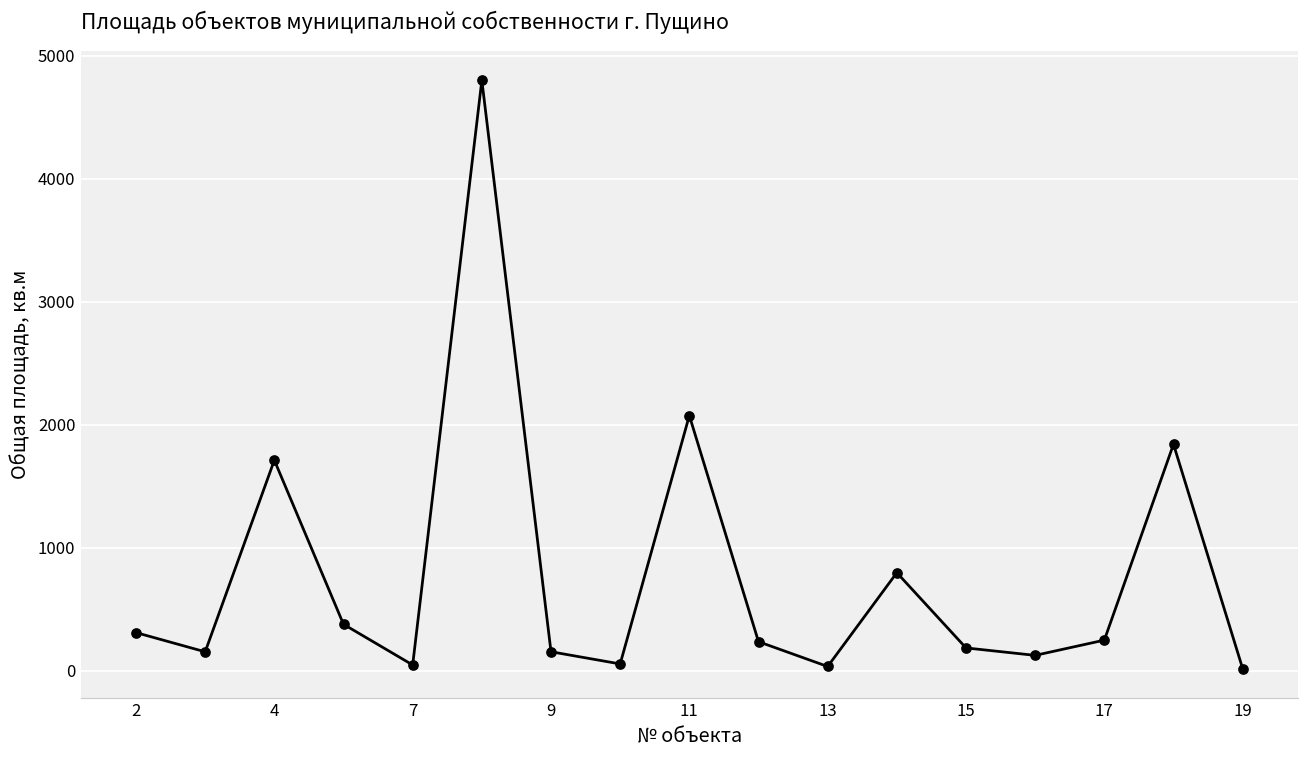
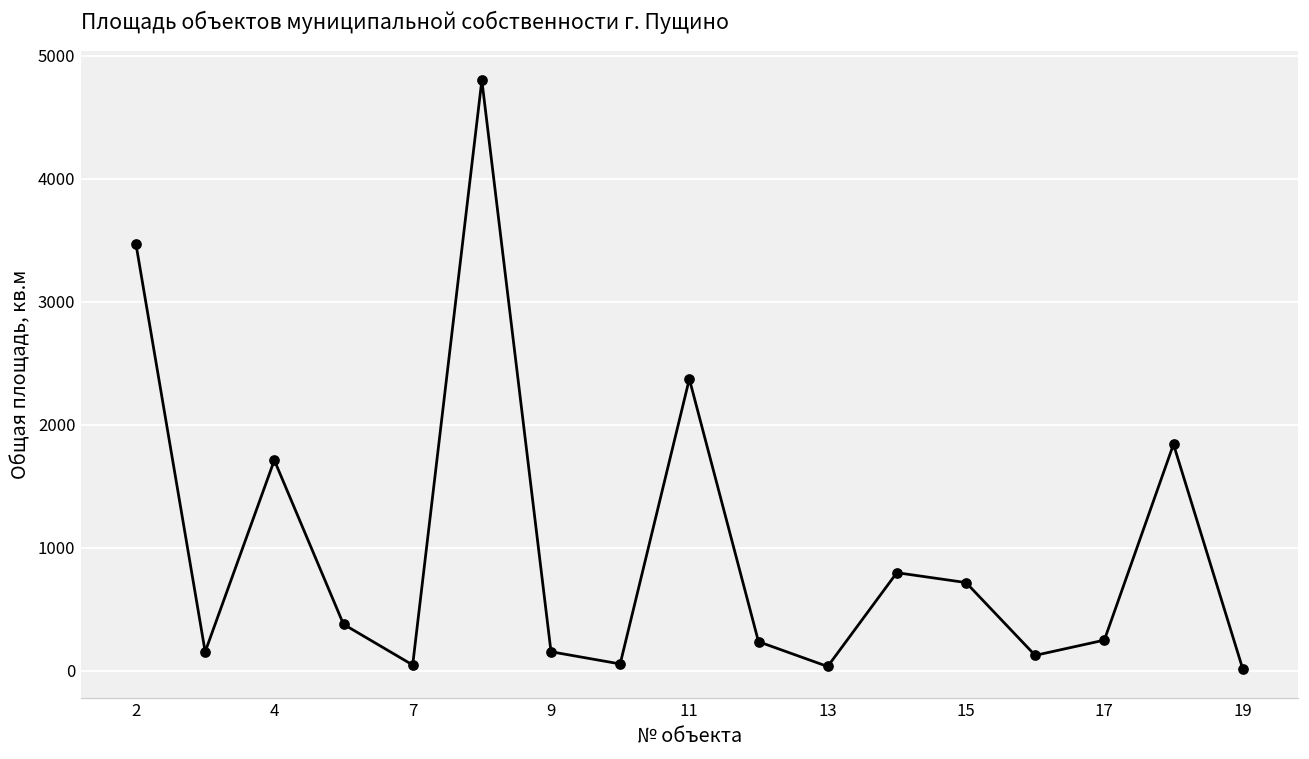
2: 310 -> 3470
11: 2080 -> 2370
15: 190 -> 720
